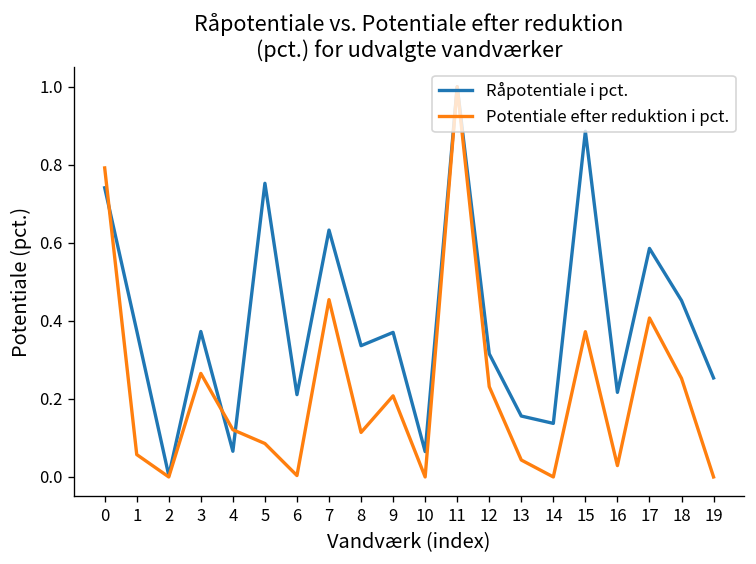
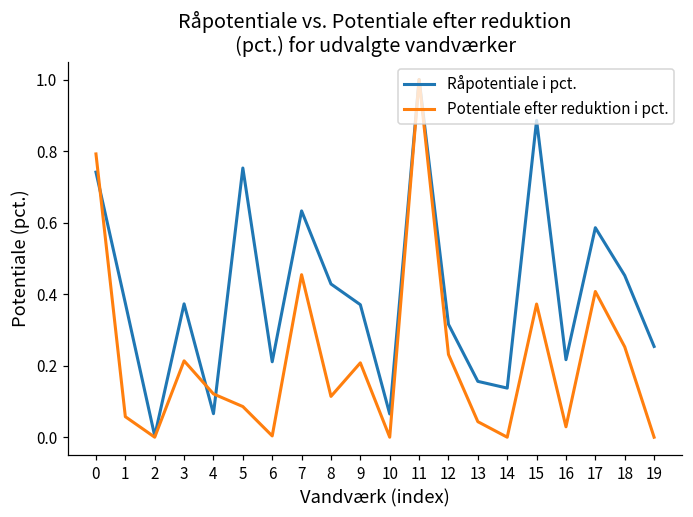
Potentiale efter reduktion i pct., 3: 0.27 -> 0.21
Råpotentiale i pct., 8: 0.34 -> 0.43
